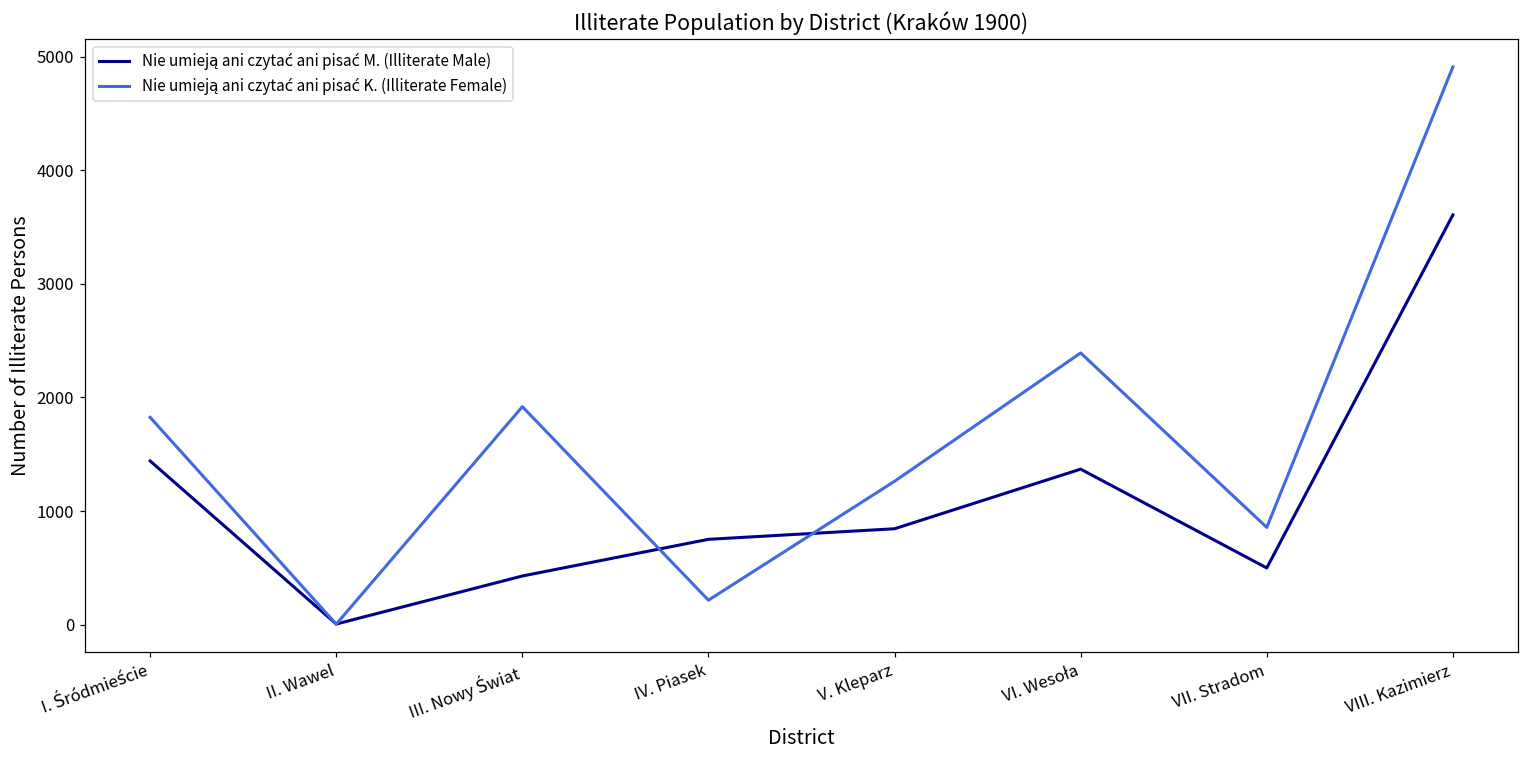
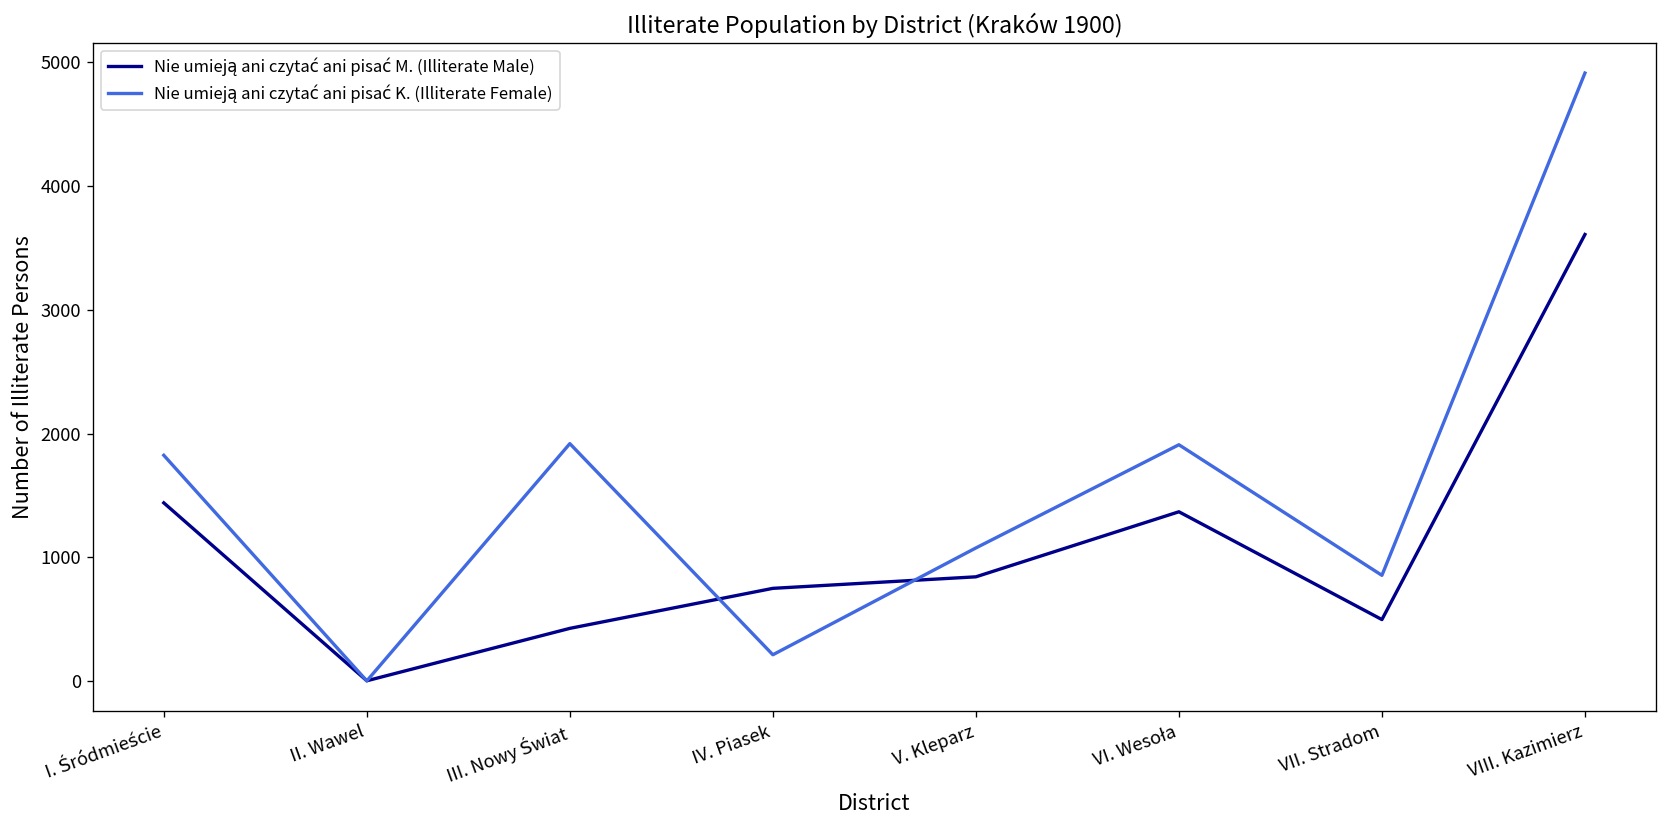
Nie umieją ani czytać ani pisać K. (Illiterate Female), V. Kleparz: 1260 -> 1080
Nie umieją ani czytać ani pisać K. (Illiterate Female), VI. Wesoła: 2390 -> 1910
